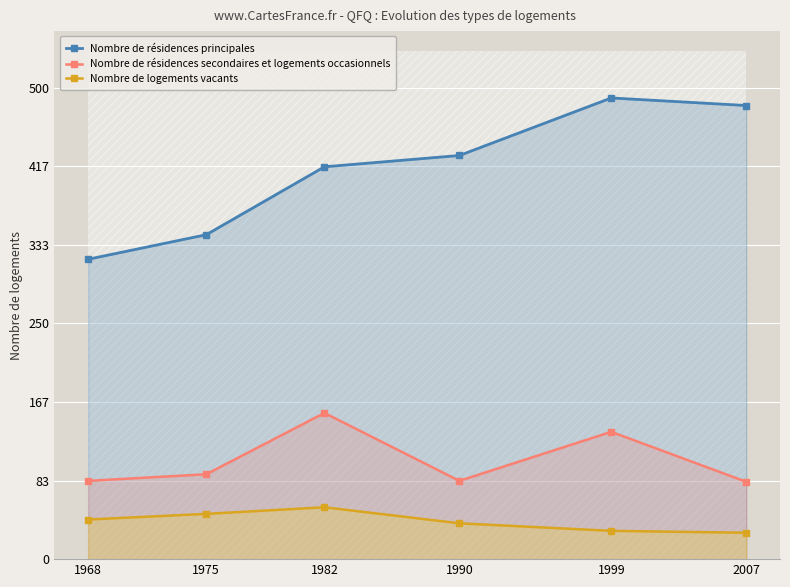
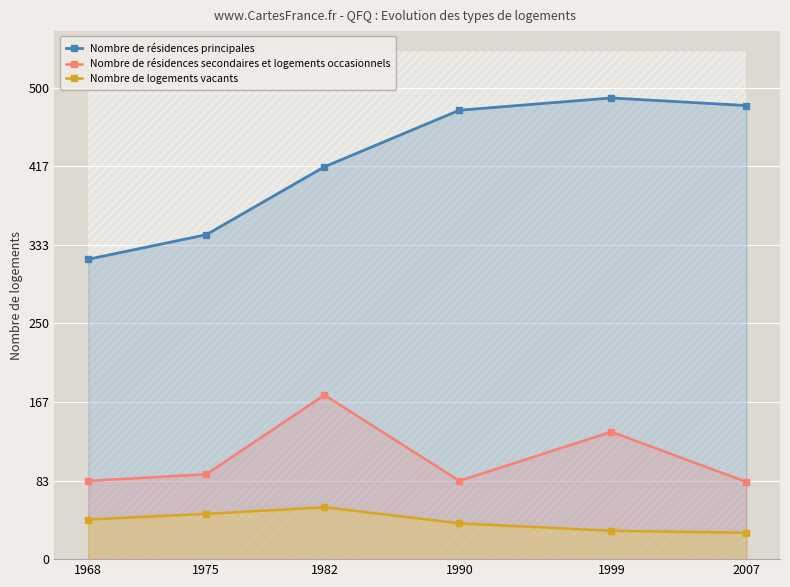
Nombre de résidences secondaires et logements occasionnels, 1982: 160 -> 170
Nombre de résidences principales, 1990: 430 -> 480
